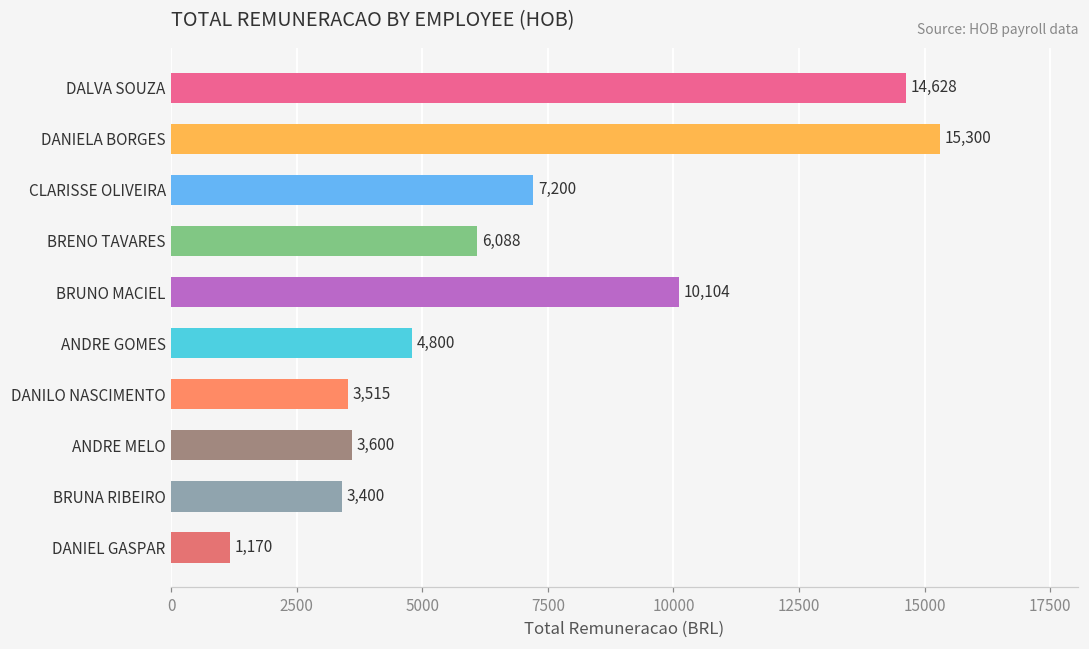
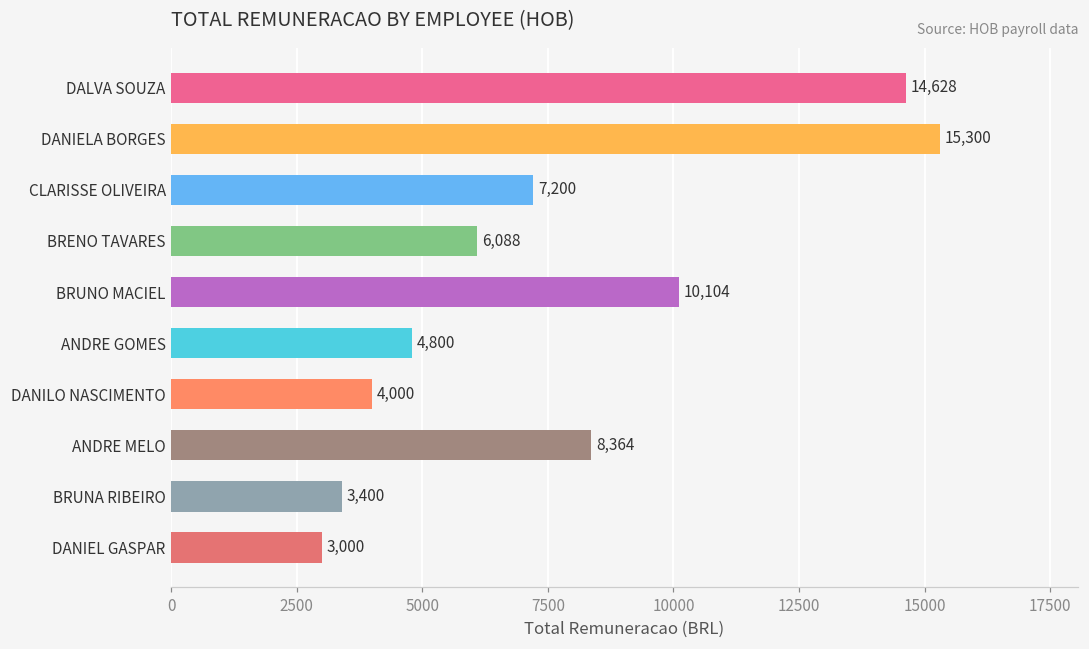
DANILO NASCIMENTO: 3,515 -> 4,000
ANDRE MELO: 3,600 -> 8,364
DANIEL GASPAR: 1,170 -> 3,000
